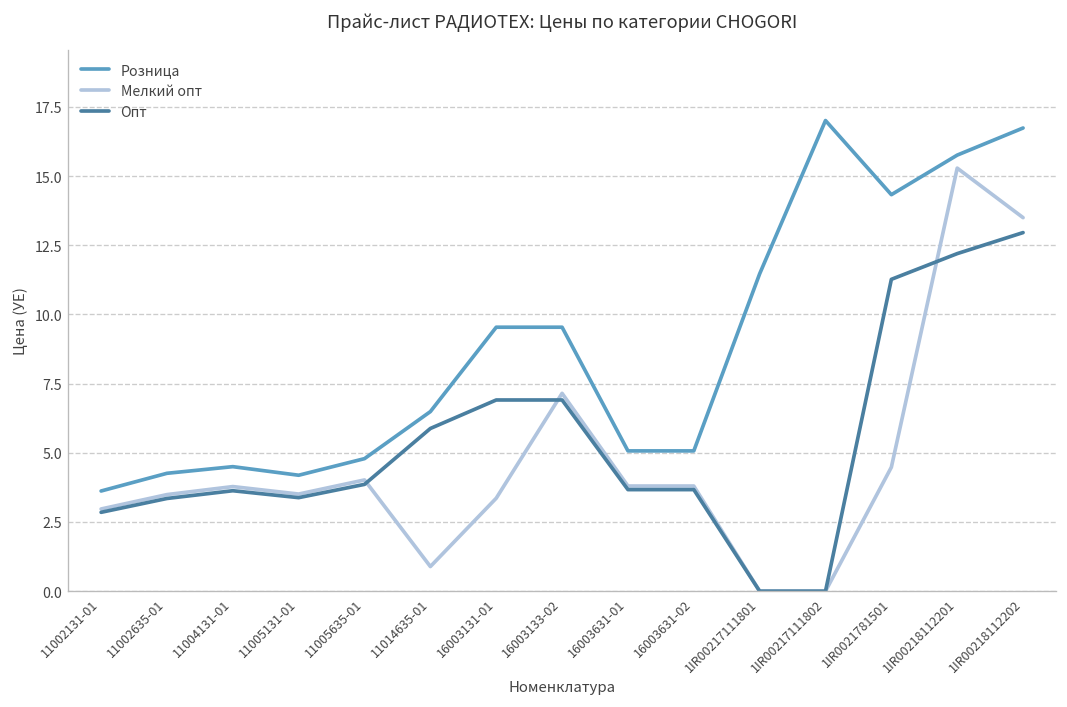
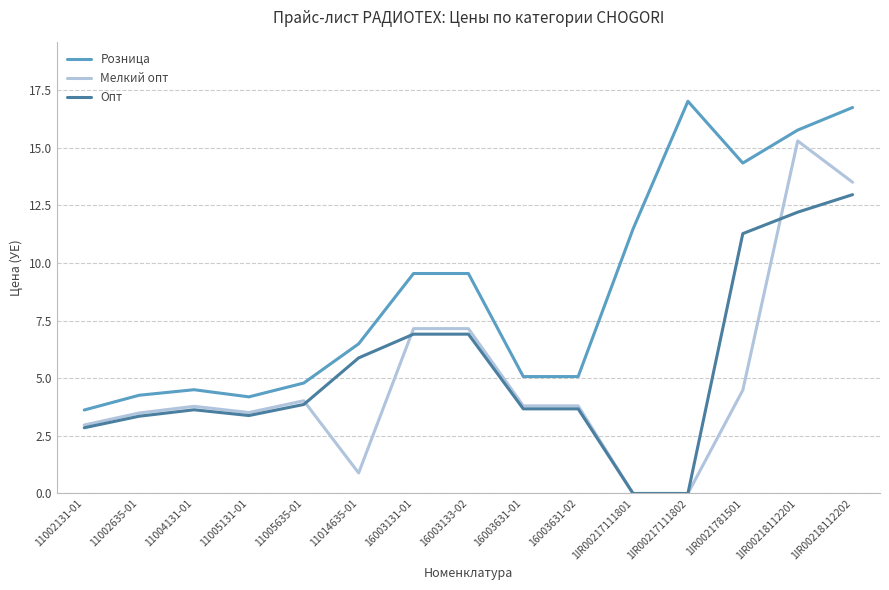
Мелкий опт, 16003131-01: 3.4 -> 7.2
